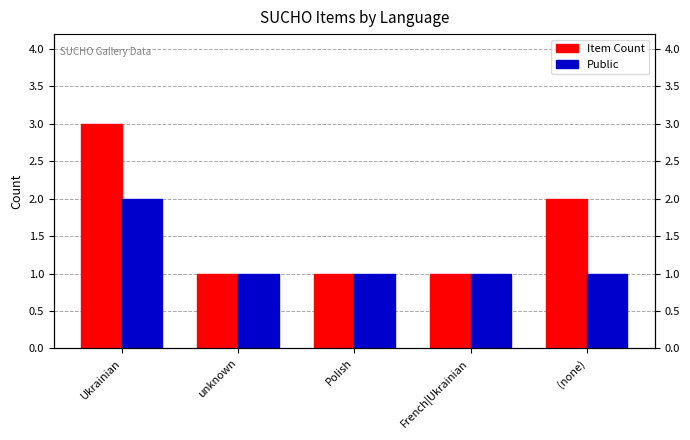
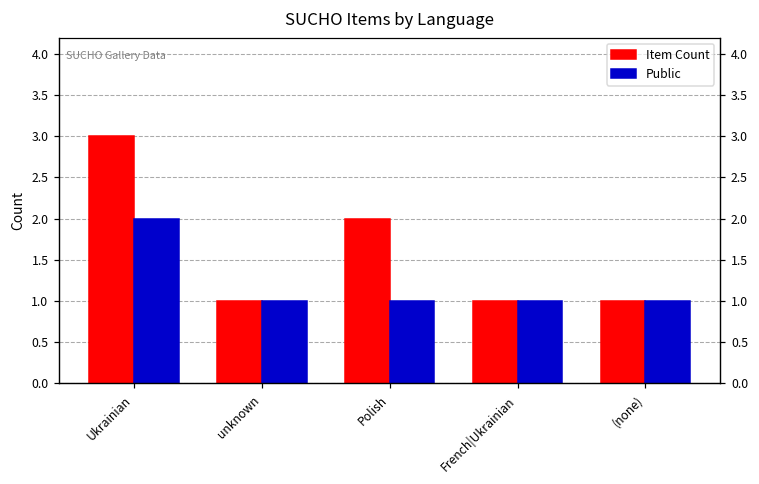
Item Count, Polish: 1 -> 2
Item Count, (none): 2 -> 1
